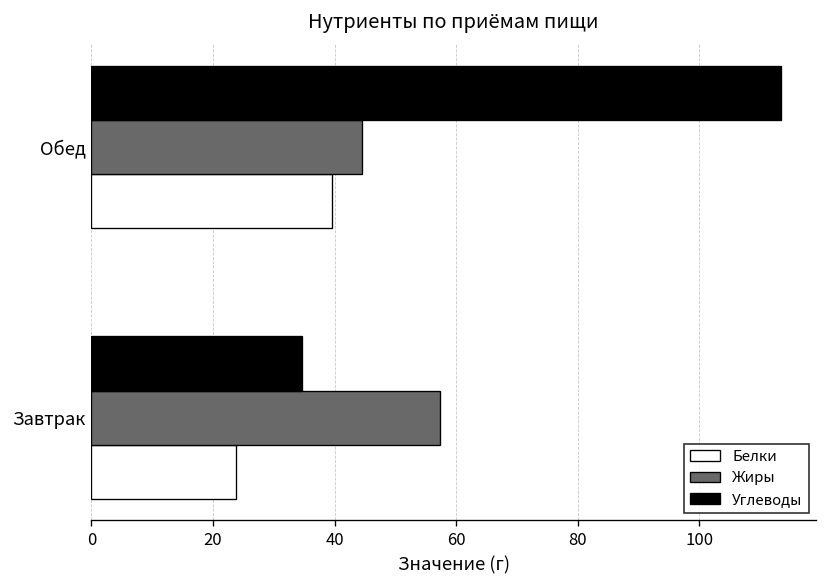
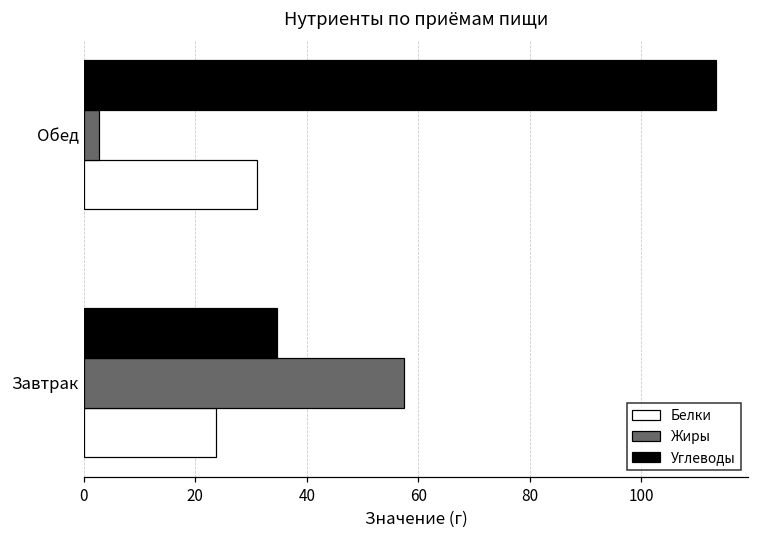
Жиры, Обед: 45 -> 3
Белки, Обед: 40 -> 31
